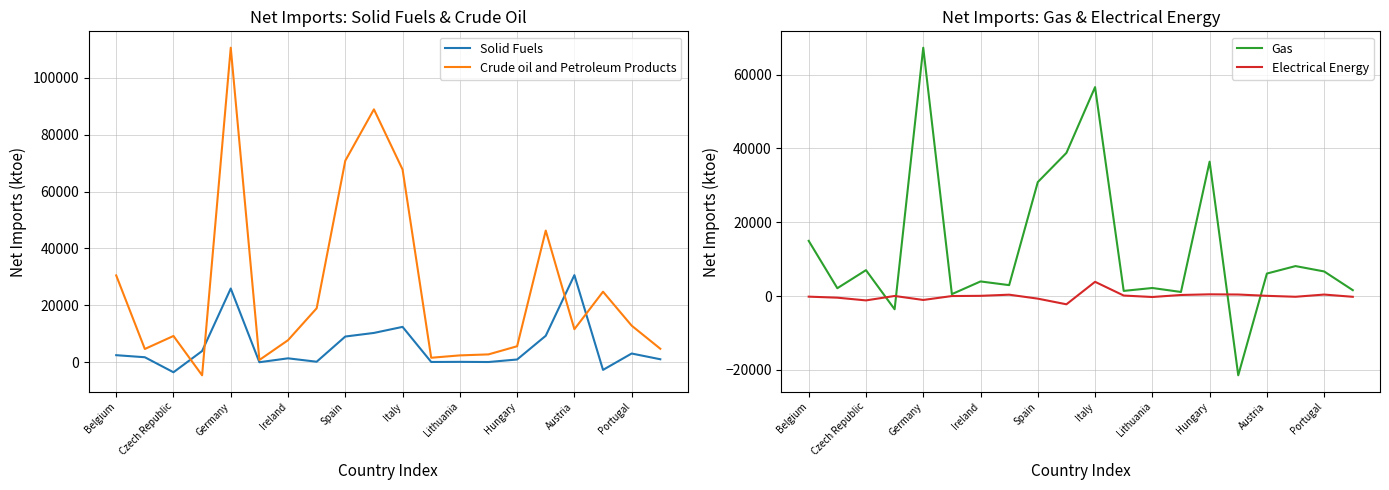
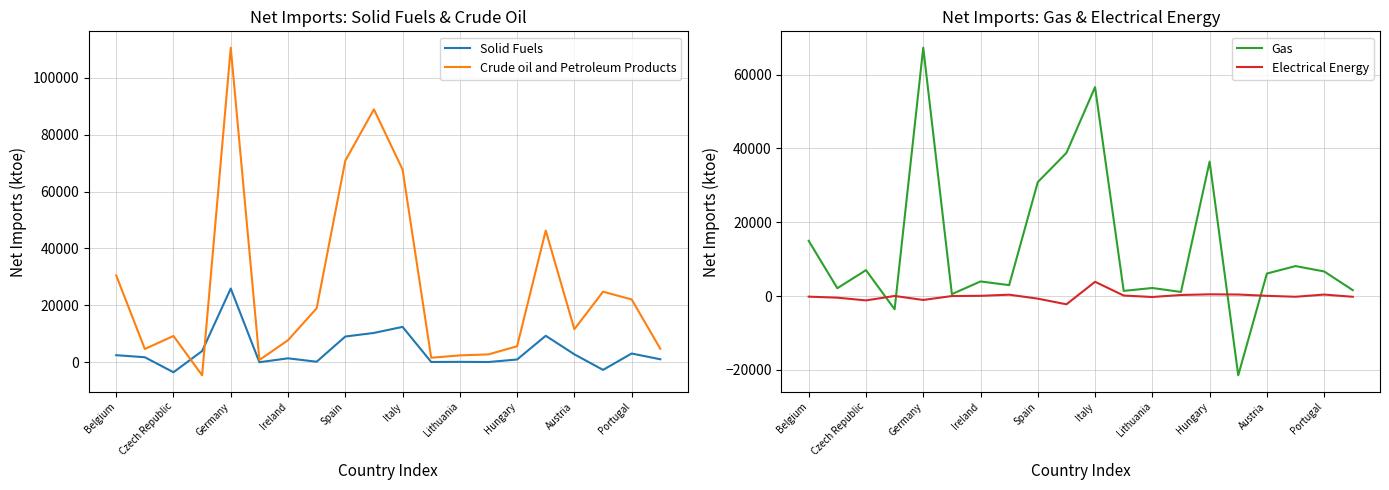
Net Imports: Solid Fuels & Crude Oil, Solid Fuels, Austria: 31000 -> 3000
Net Imports: Solid Fuels & Crude Oil, Crude oil and Petroleum Products, Portugal: 13000 -> 22000
